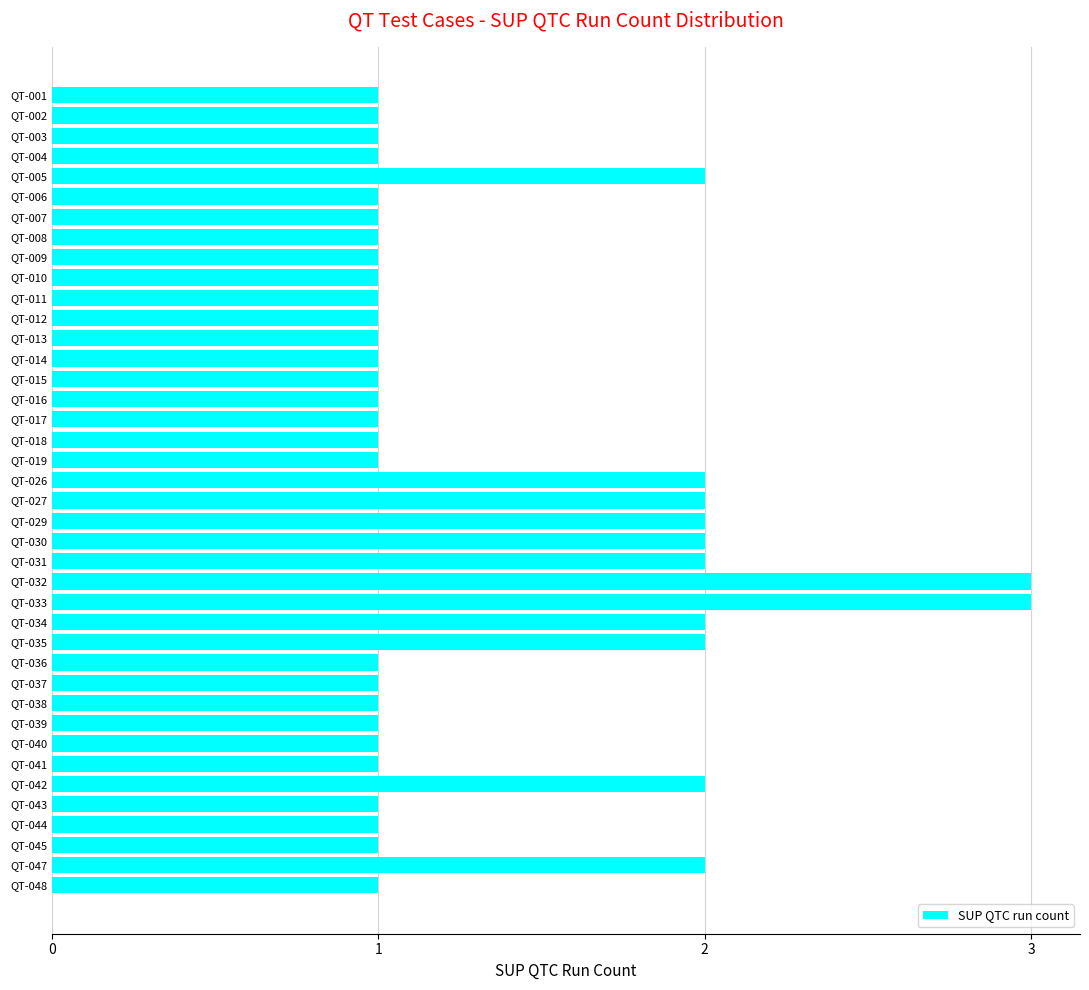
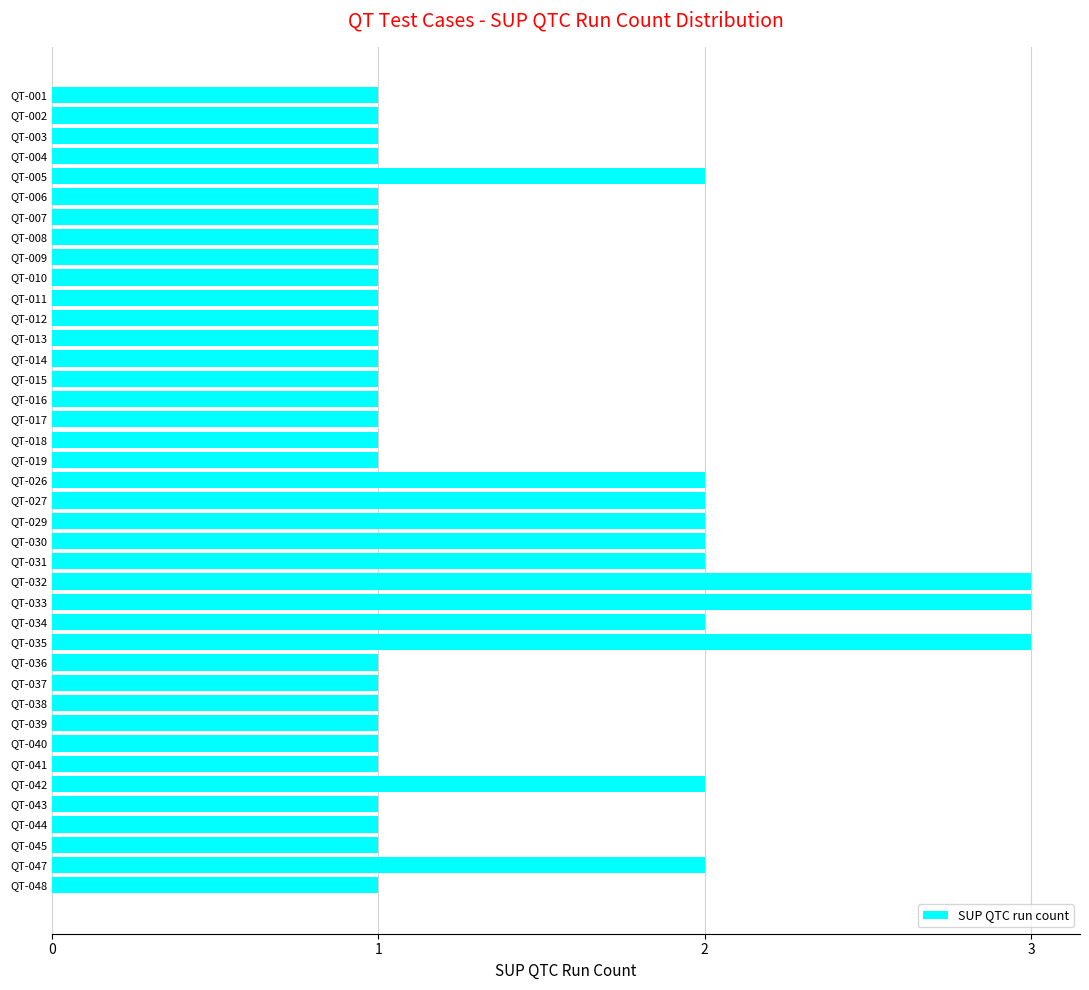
QT-035: 2 -> 3
